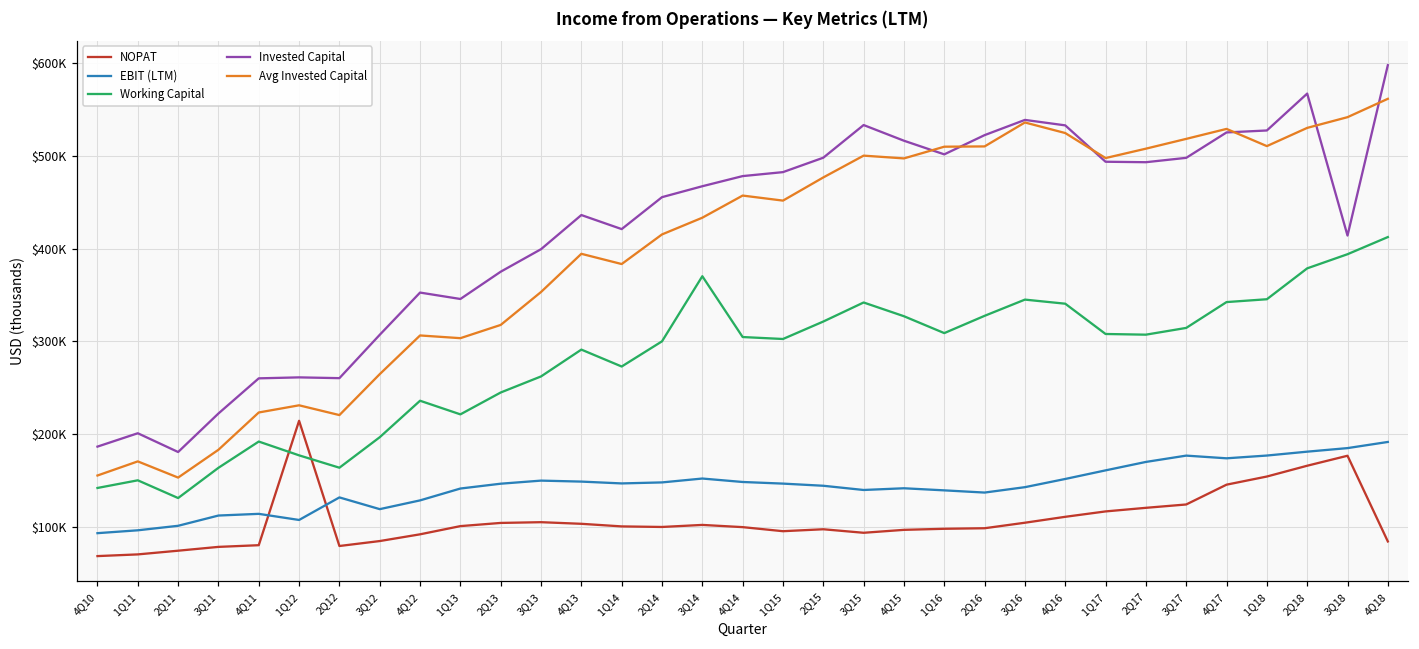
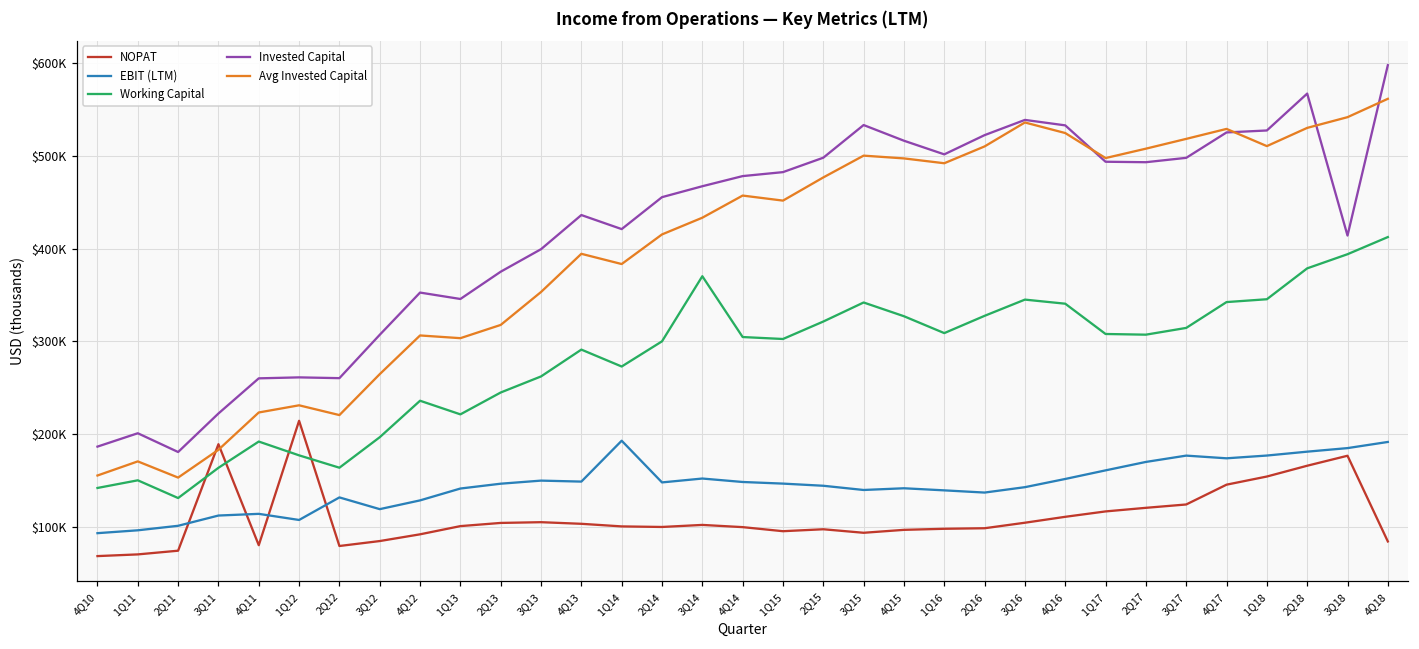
NOPAT, 3Q11: $80000 -> $190000
EBIT (LTM), 1Q14: $150000 -> $190000
Avg Invested Capital, 1Q16: $510000 -> $490000
